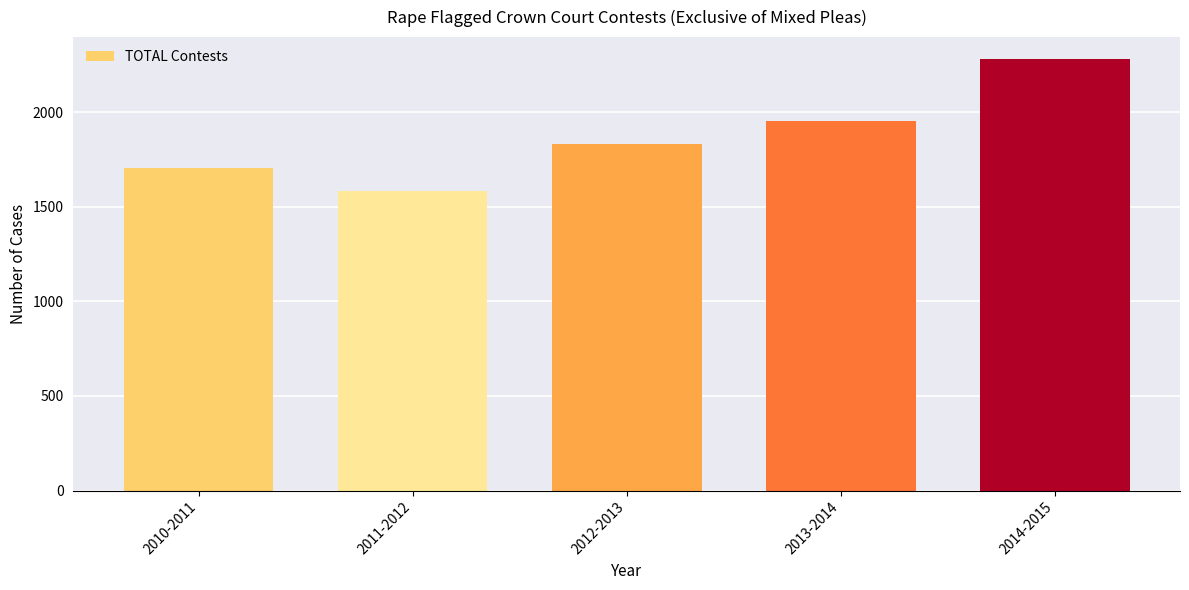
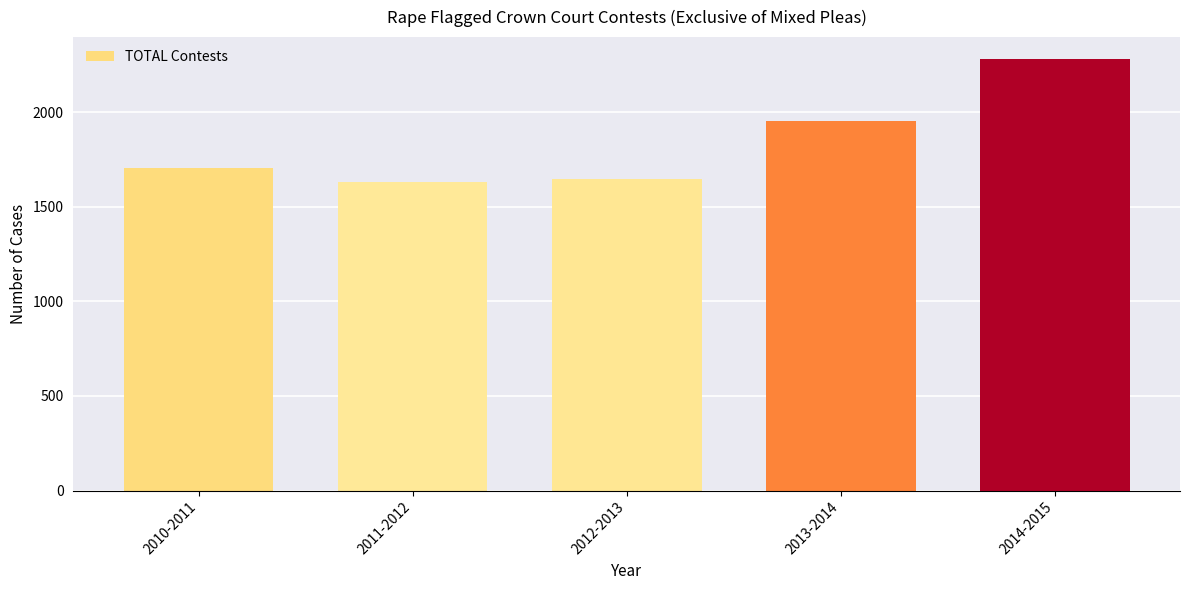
2011-2012: 1580 -> 1630
2012-2013: 1830 -> 1650
